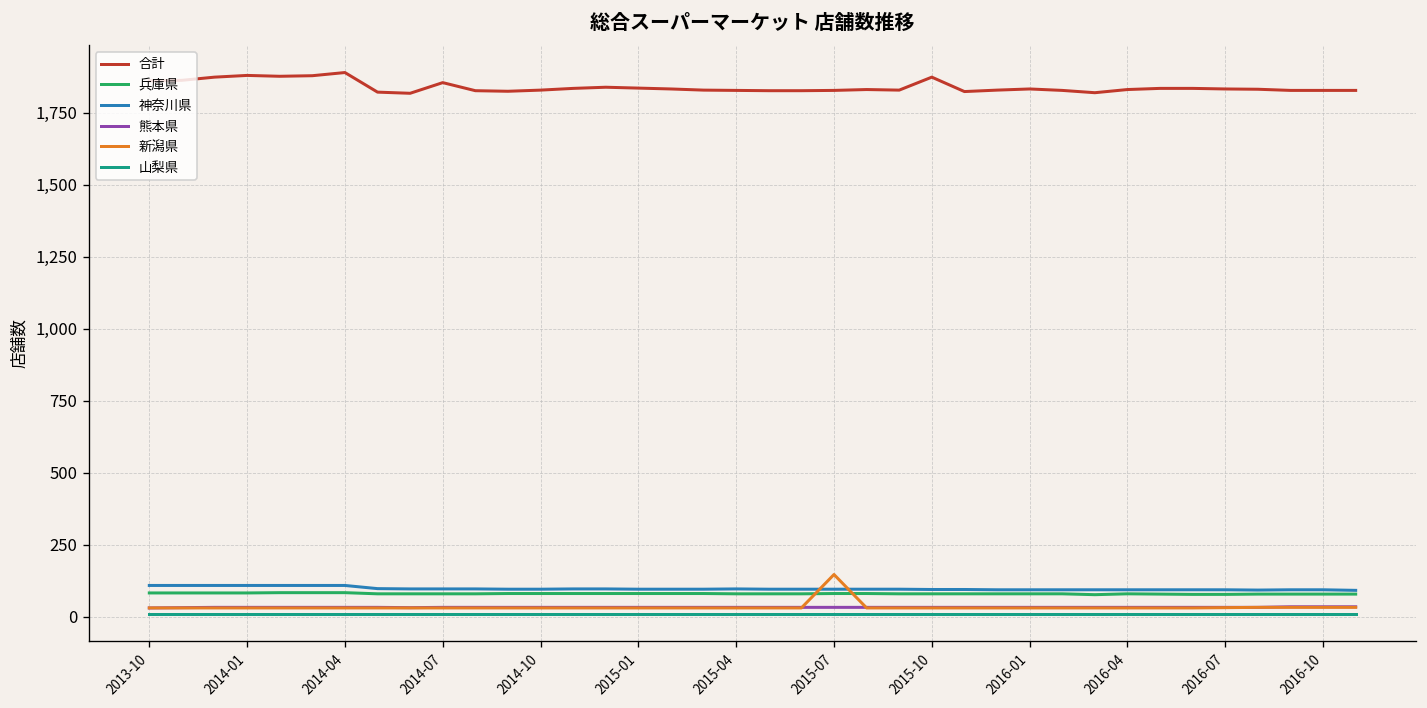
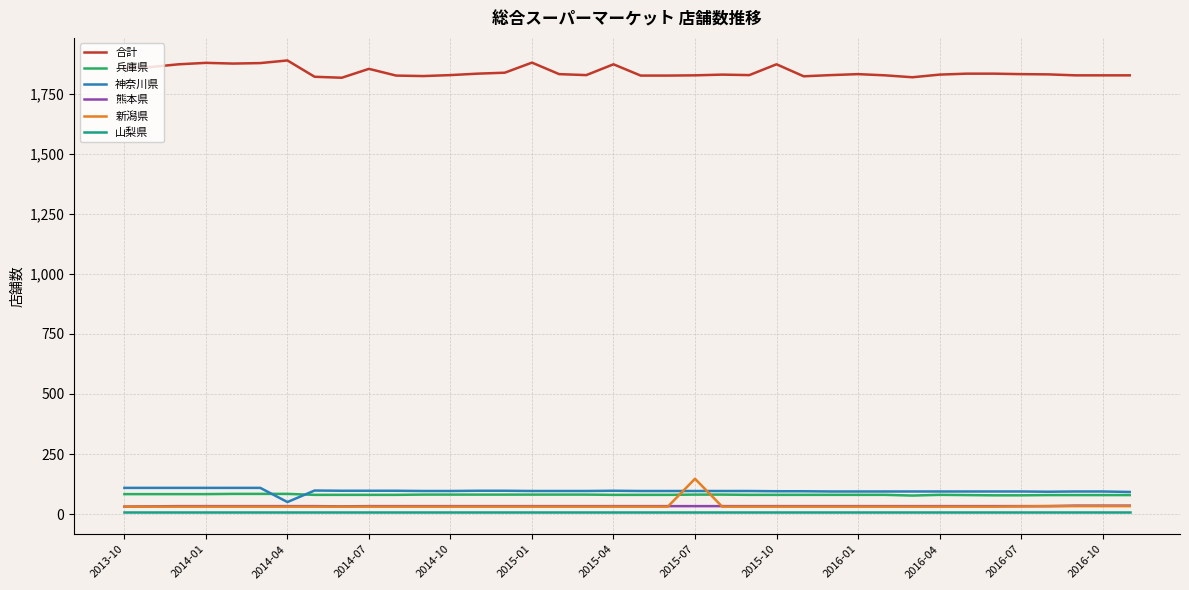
神奈川県, 2014-04: 110 -> 50
合計, 2015-01: 1,840 -> 1,880
合計, 2015-04: 1,830 -> 1,870
